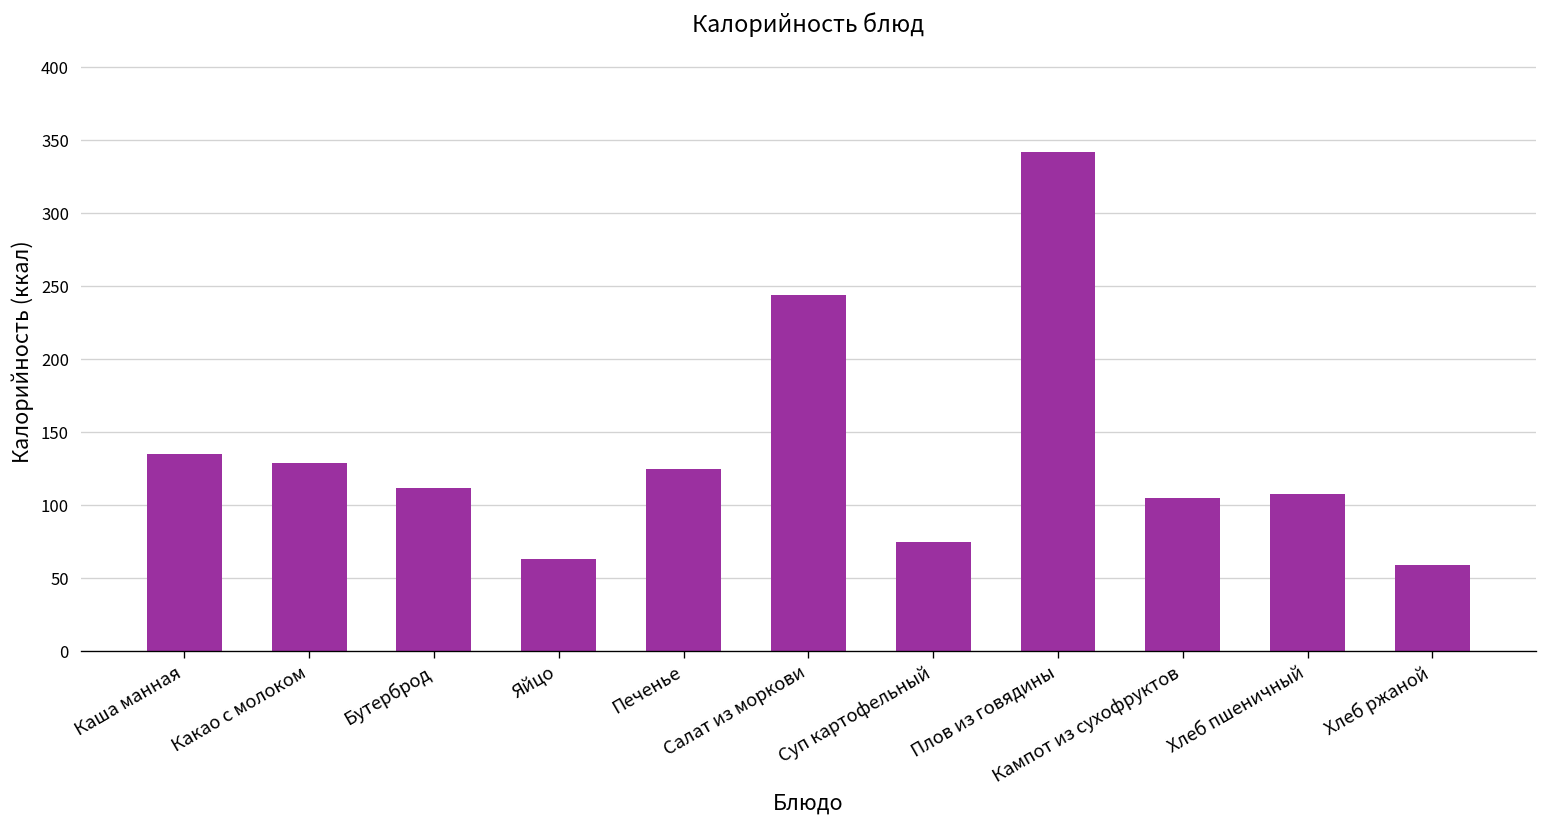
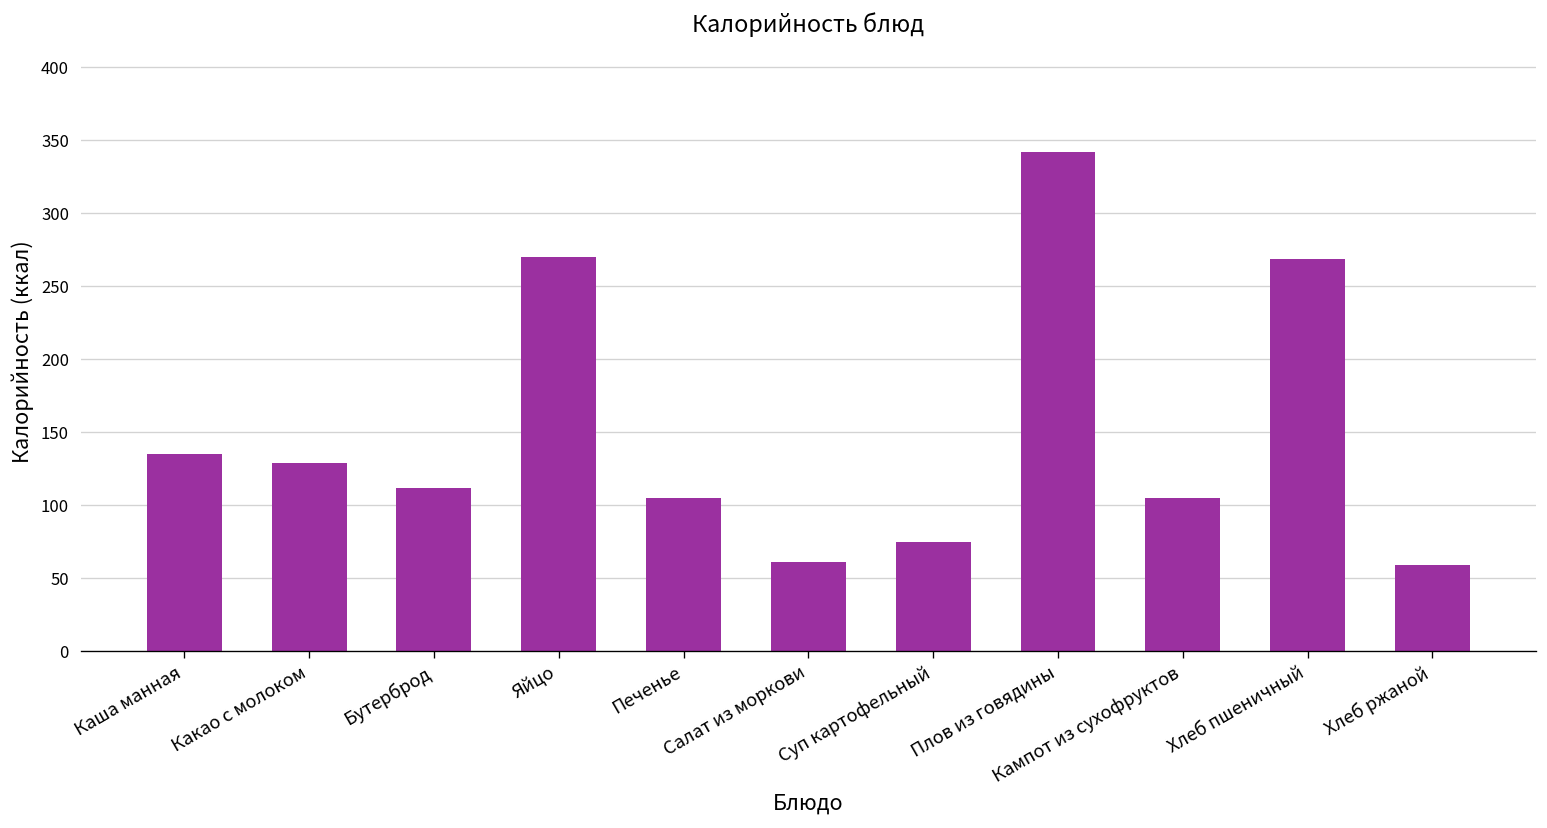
Яйцо: 63 -> 270
Печенье: 125 -> 105
Салат из моркови: 244 -> 61
Хлеб пшеничный: 108 -> 269
